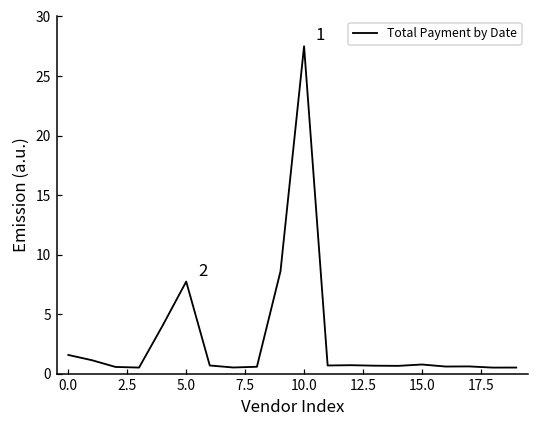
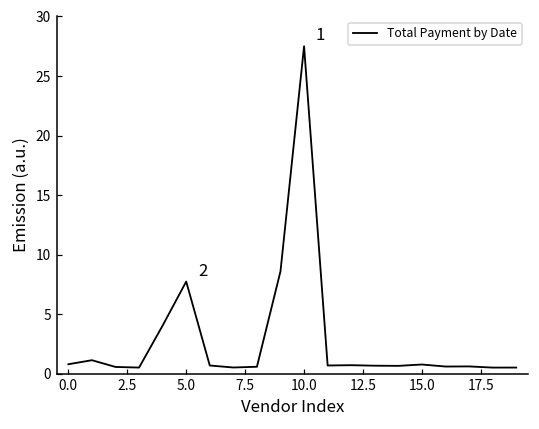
0.0: 1.6 -> 0.8
